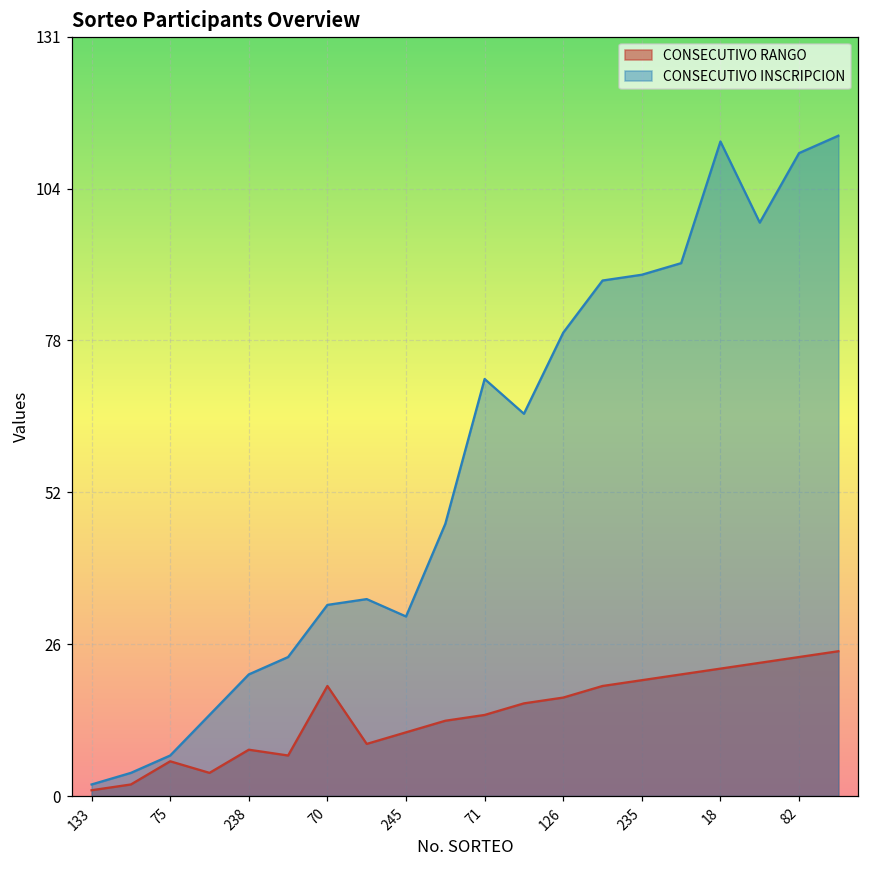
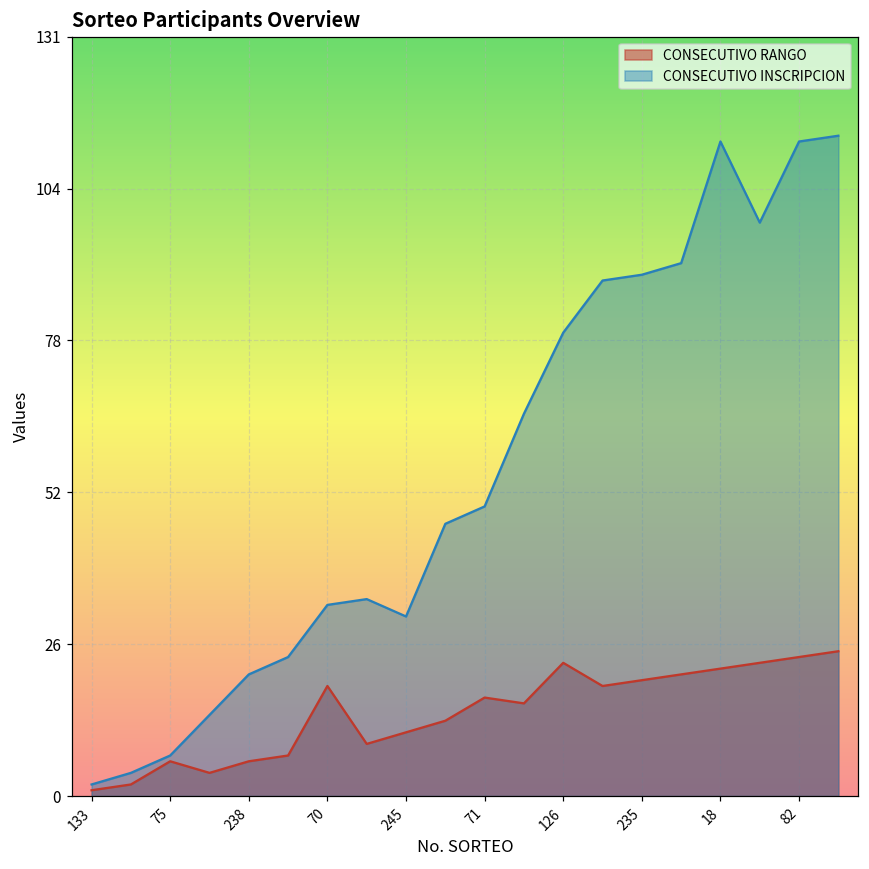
CONSECUTIVO RANGO, 238: 8 -> 6
CONSECUTIVO RANGO, 71: 14 -> 17
CONSECUTIVO INSCRIPCION, 71: 72 -> 50
CONSECUTIVO RANGO, 126: 17 -> 23
CONSECUTIVO INSCRIPCION, 82: 111 -> 113
